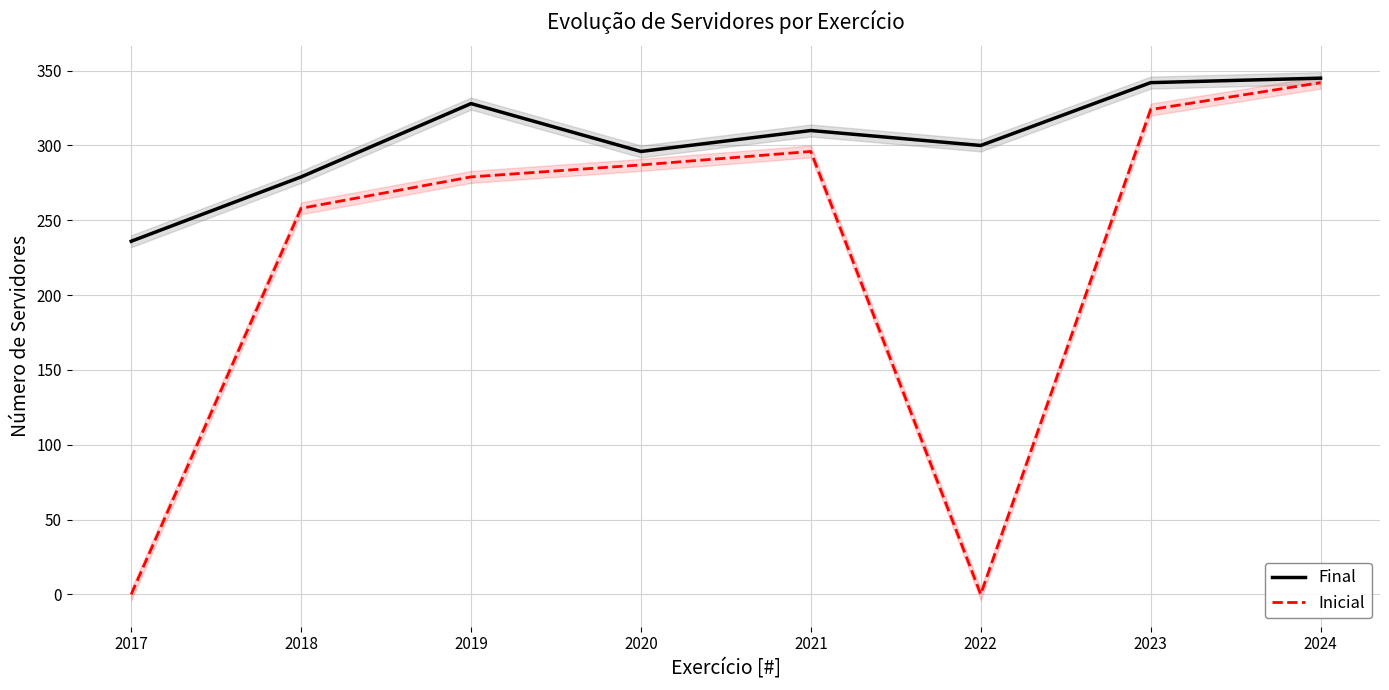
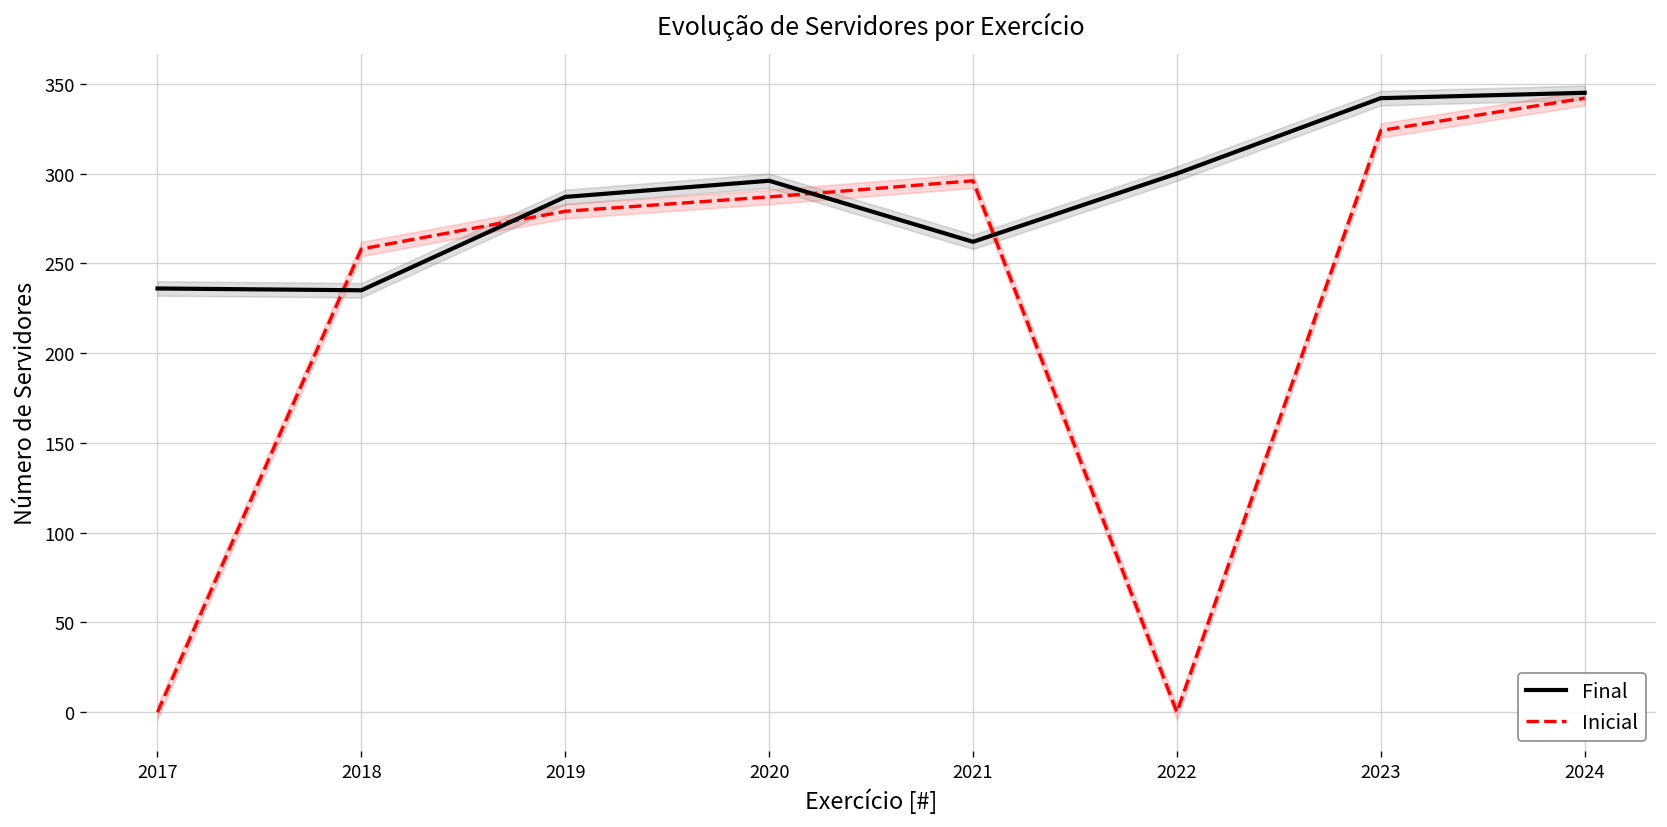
Final, 2018: 279 -> 235
Final, 2019: 328 -> 287
Final, 2021: 310 -> 262
